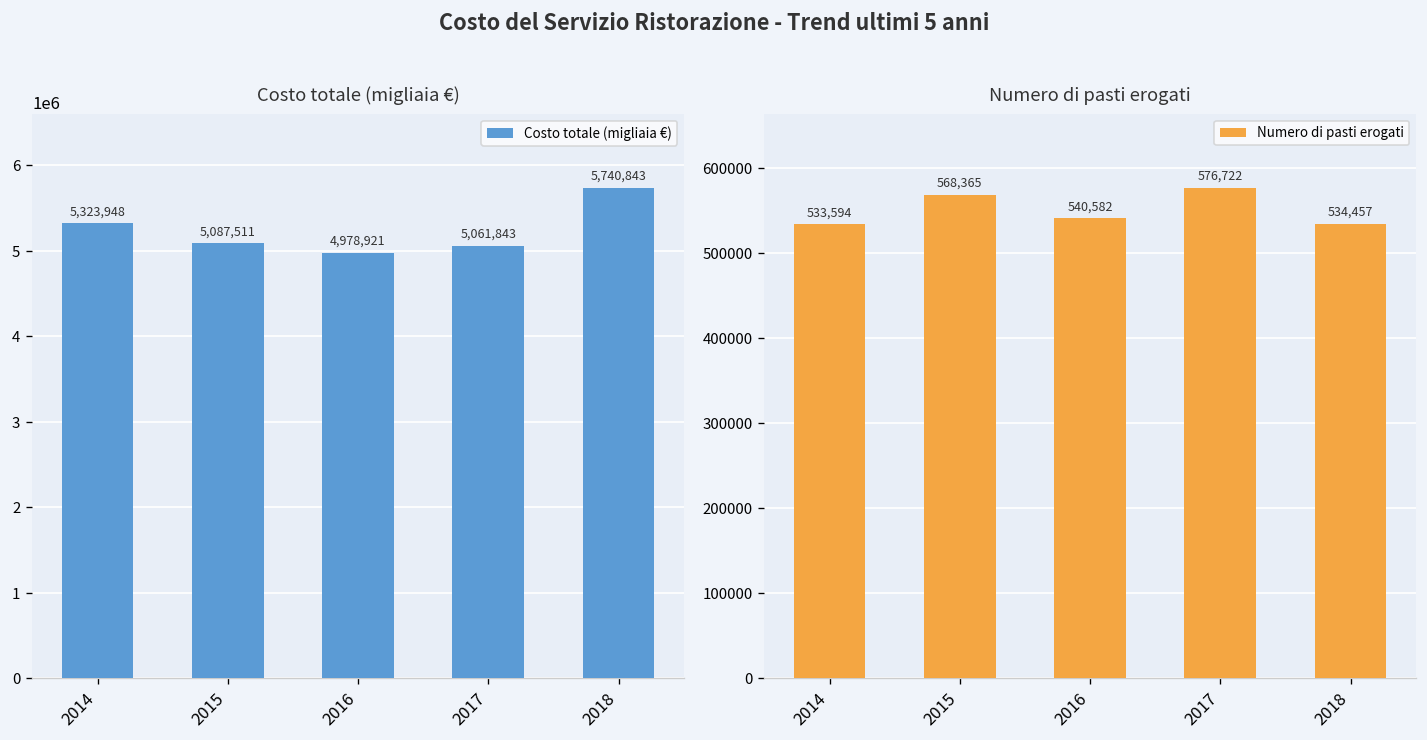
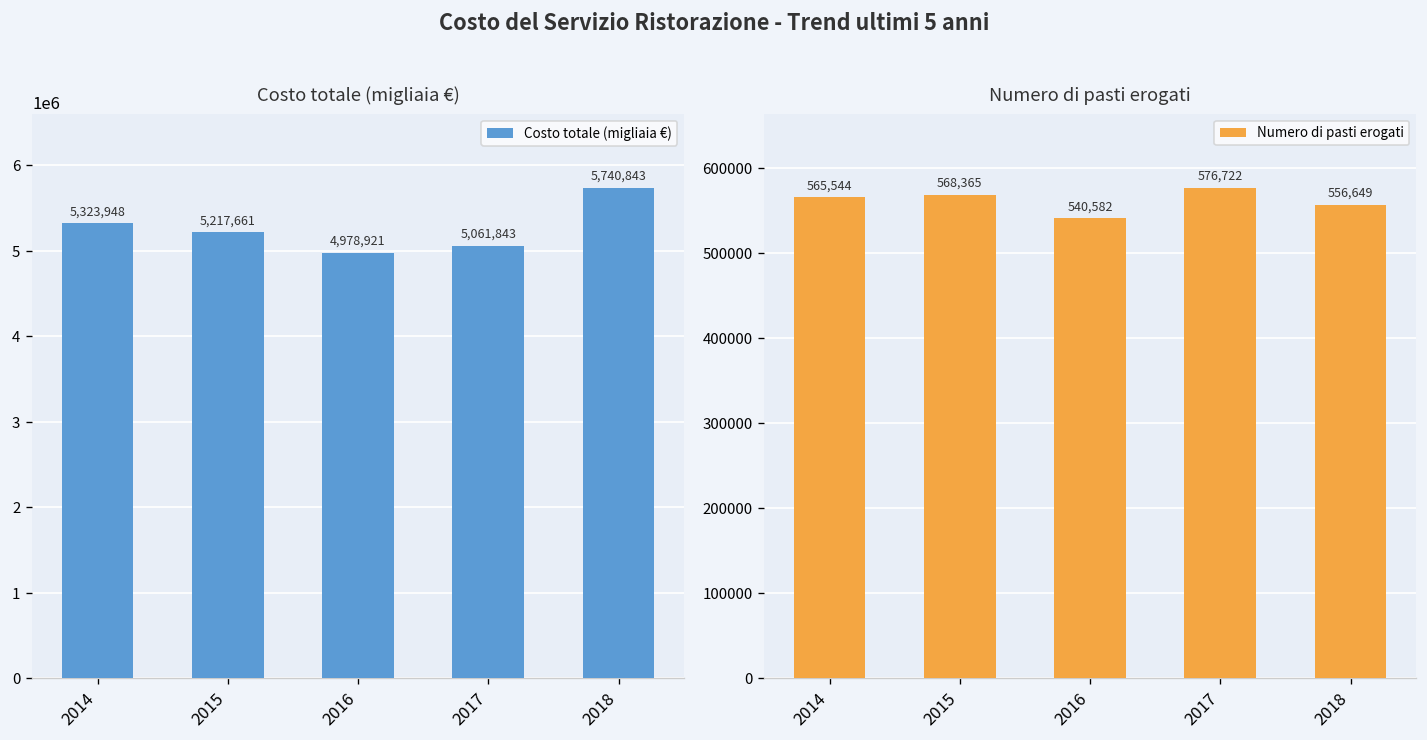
Costo totale (migliaia €), 2015: 5,087,511 -> 5,217,661
Numero di pasti erogati, 2014: 533,594 -> 565,544
Numero di pasti erogati, 2018: 534,457 -> 556,649
